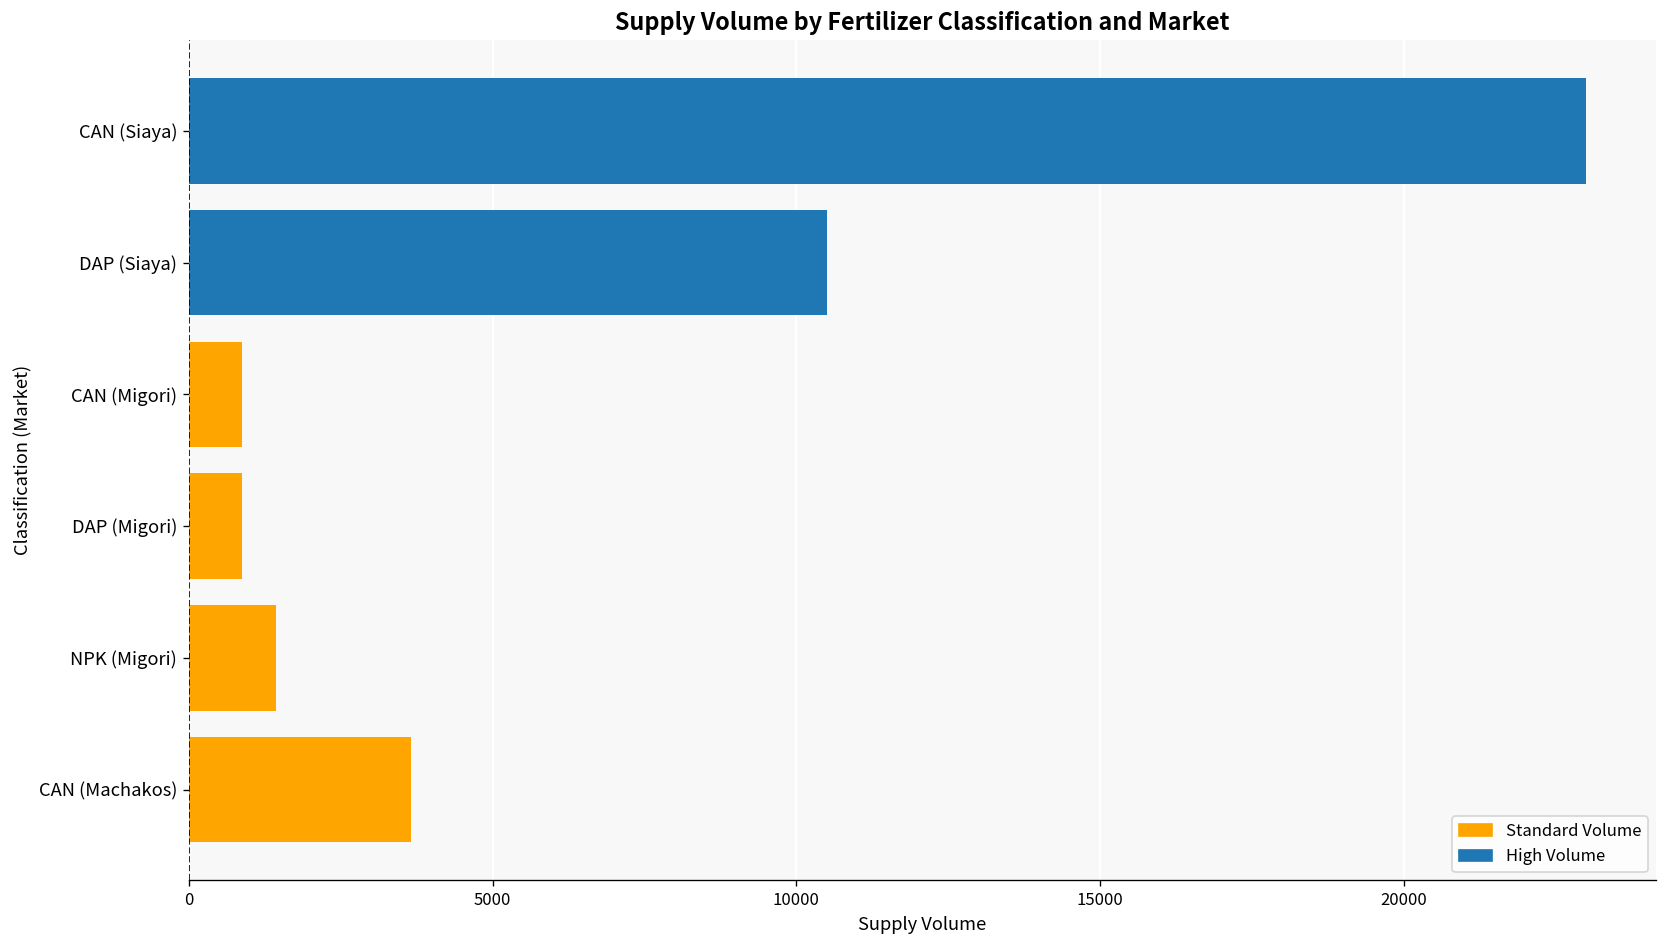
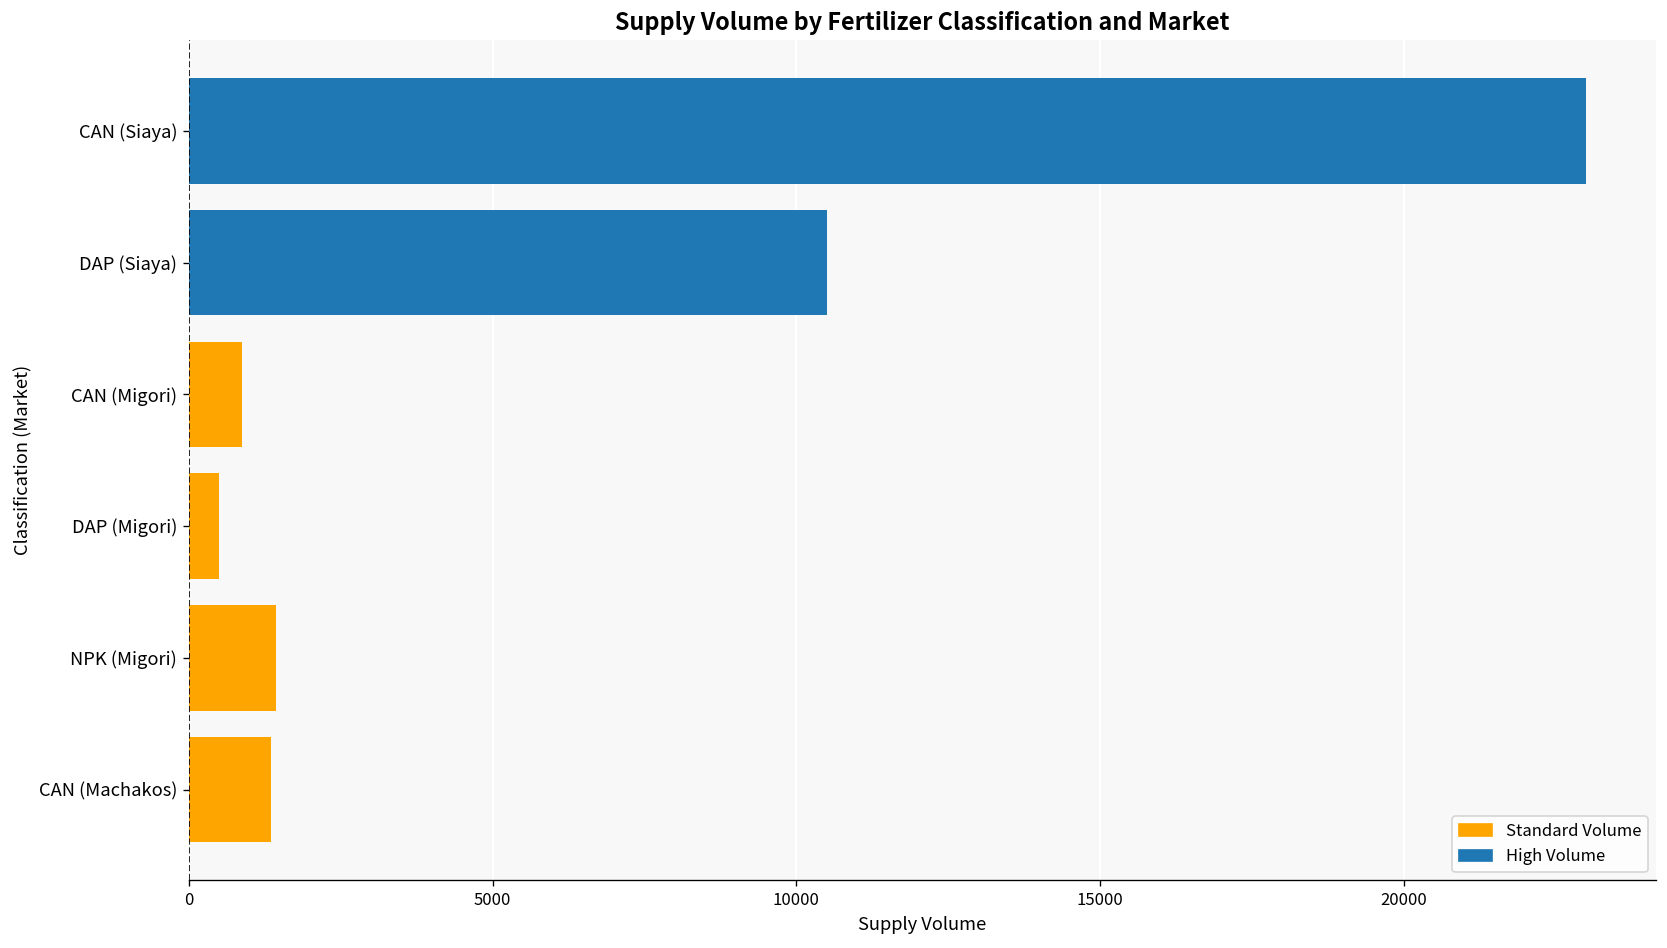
DAP (Migori): 900 -> 500
CAN (Machakos): 3700 -> 1400
